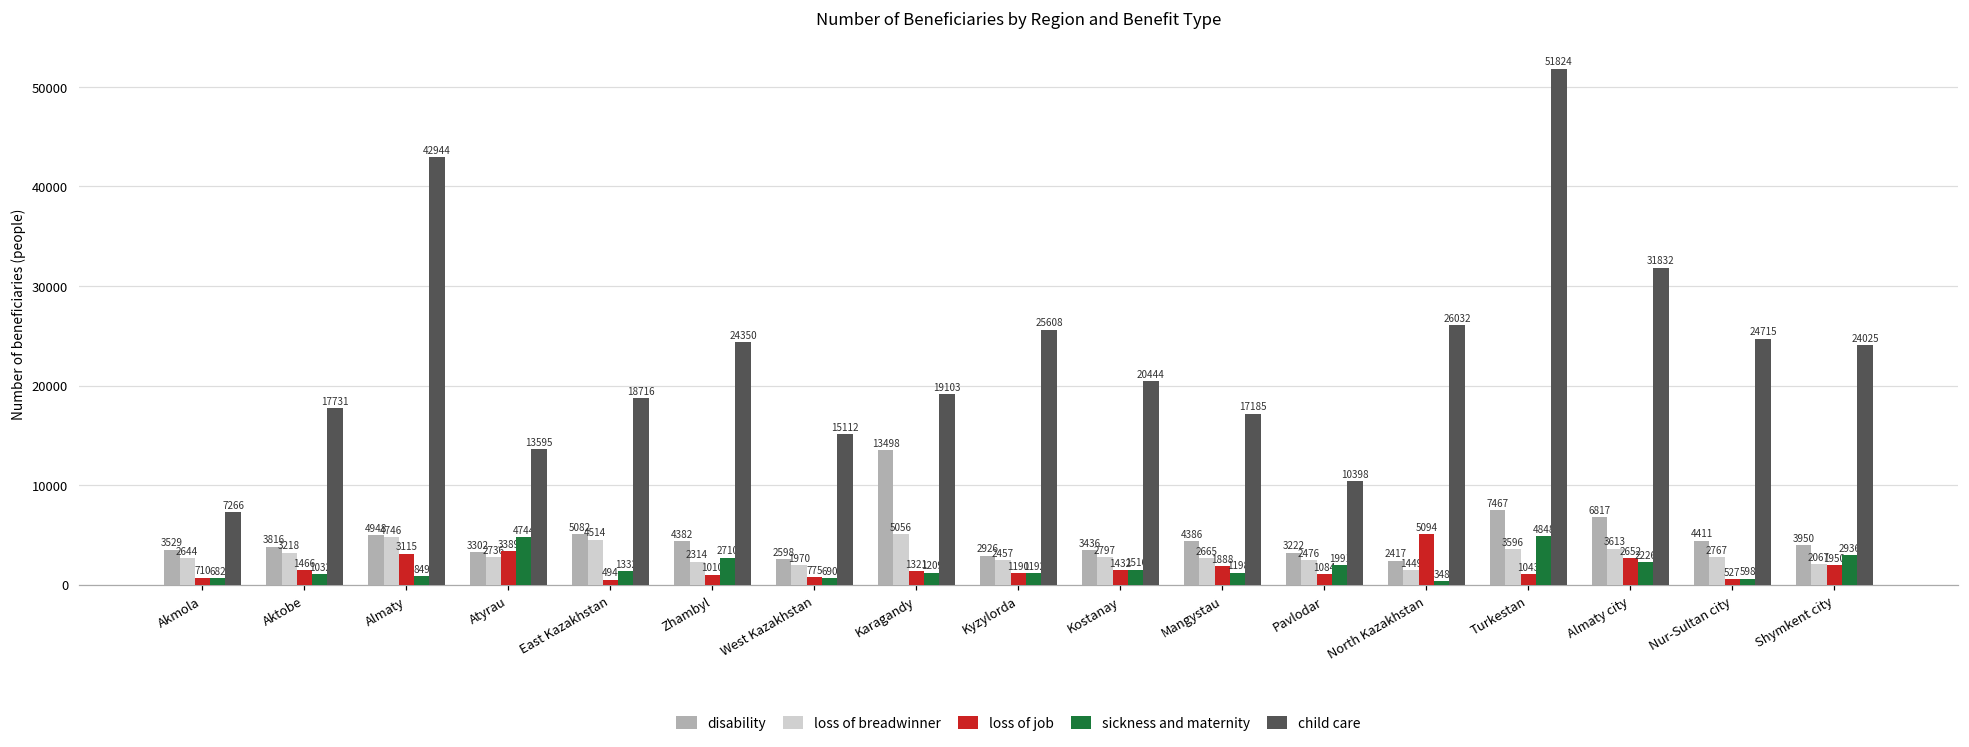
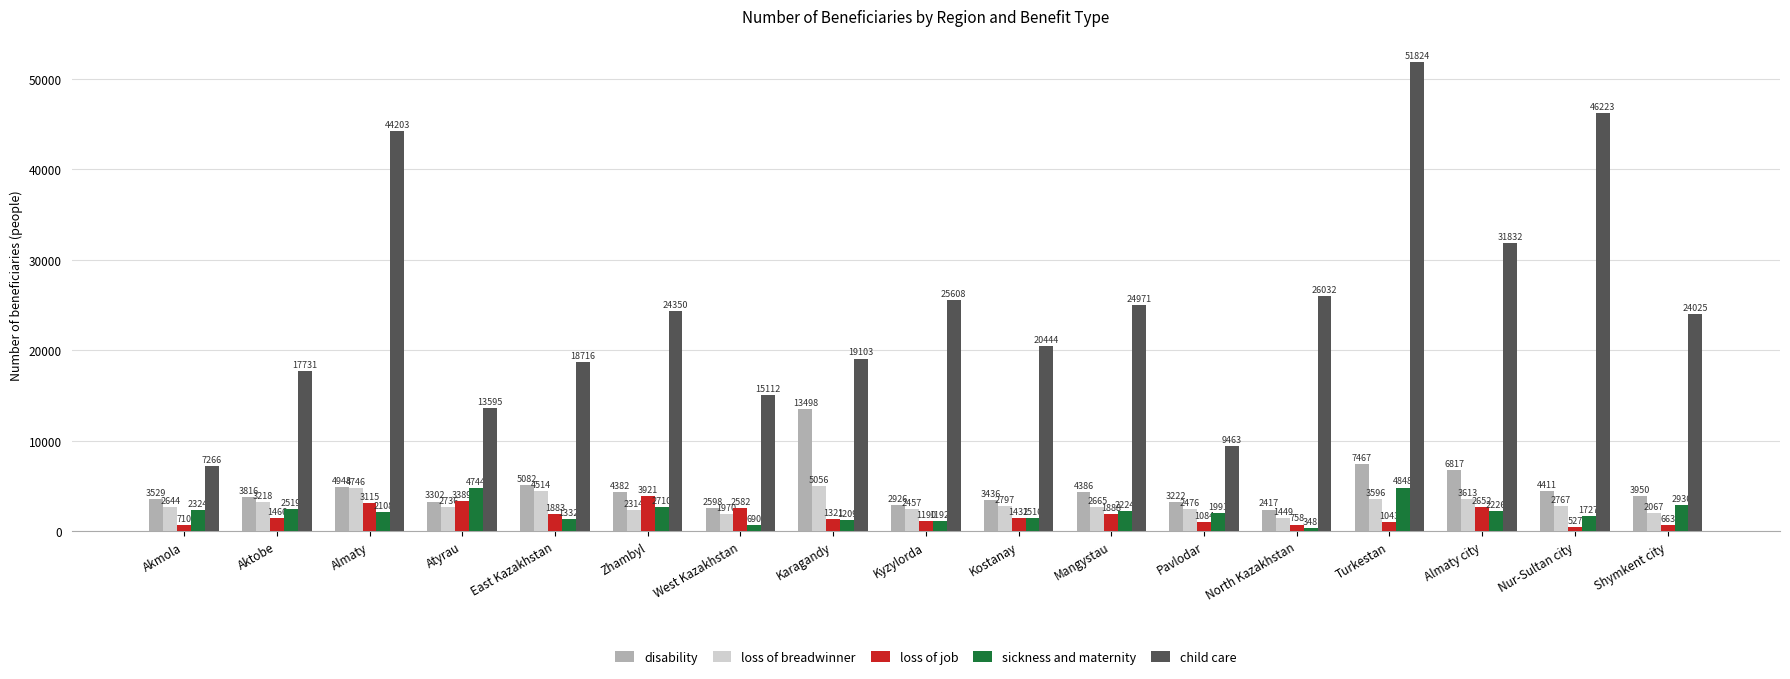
sickness and maternity, Akmola: 682 -> 2324
sickness and maternity, Aktobe: 1032 -> 2519
sickness and maternity, Almaty: 849 -> 2108
child care, Almaty: 42944 -> 44203
loss of job, East Kazakhstan: 494 -> 1883
loss of job, Zhambyl: 1010 -> 3921
loss of job, West Kazakhstan: 775 -> 2582
sickness and maternity, Mangystau: 1198 -> 2224
child care, Mangystau: 17185 -> 24971
child care, Pavlodar: 10398 -> 9463
loss of job, North Kazakhstan: 5094 -> 758
sickness and maternity, Nur-Sultan city: 598 -> 1727
child care, Nur-Sultan city: 24715 -> 46223
loss of job, Shymkent city: 1950 -> 663
